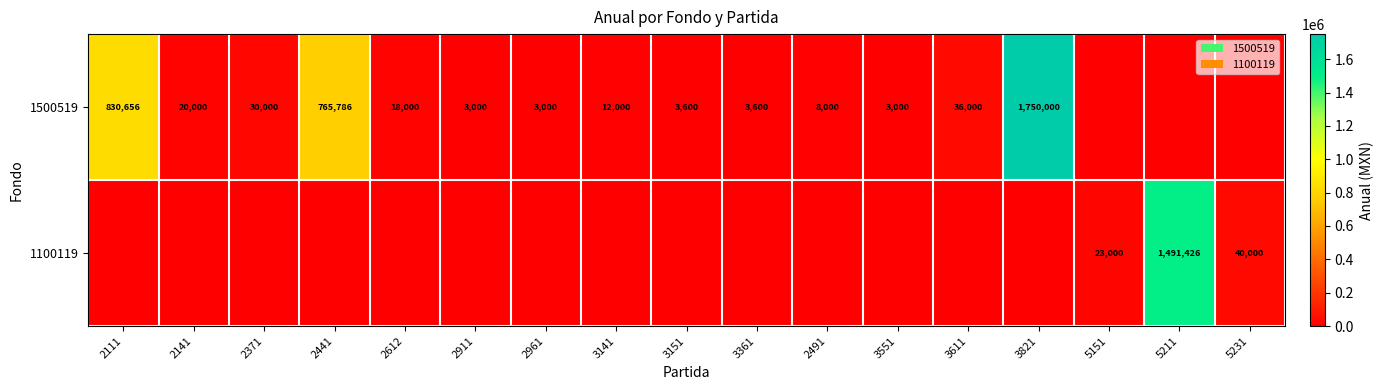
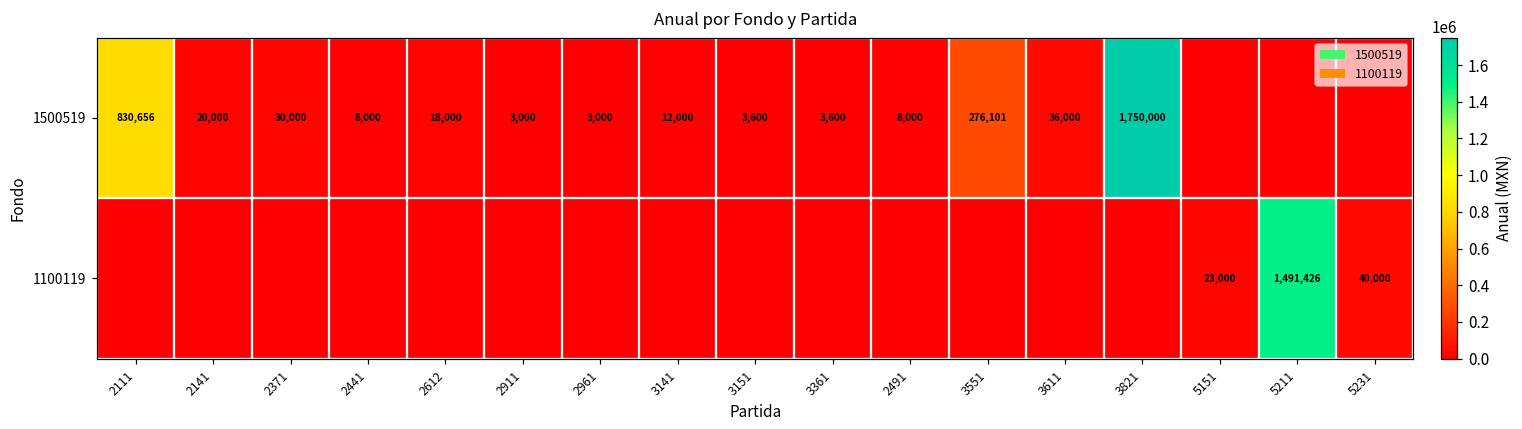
1500519, 2441: 765,786 -> 8,000
1500519, 3551: 3,000 -> 276,101
